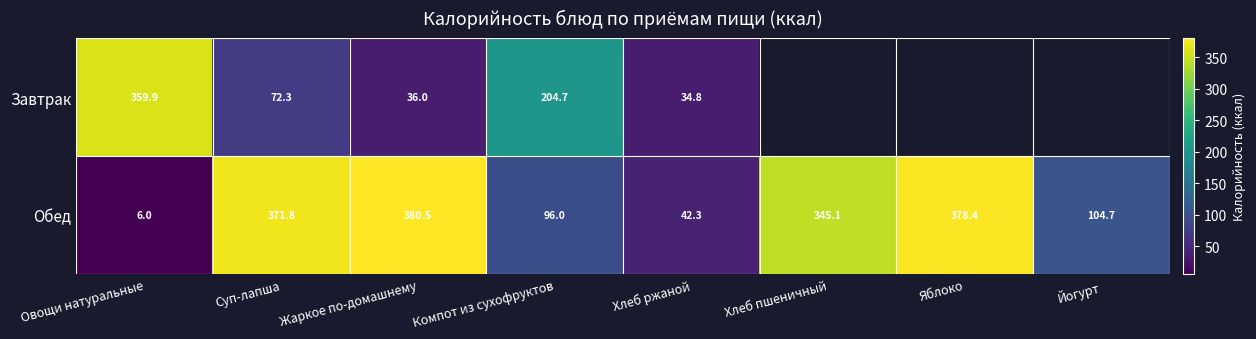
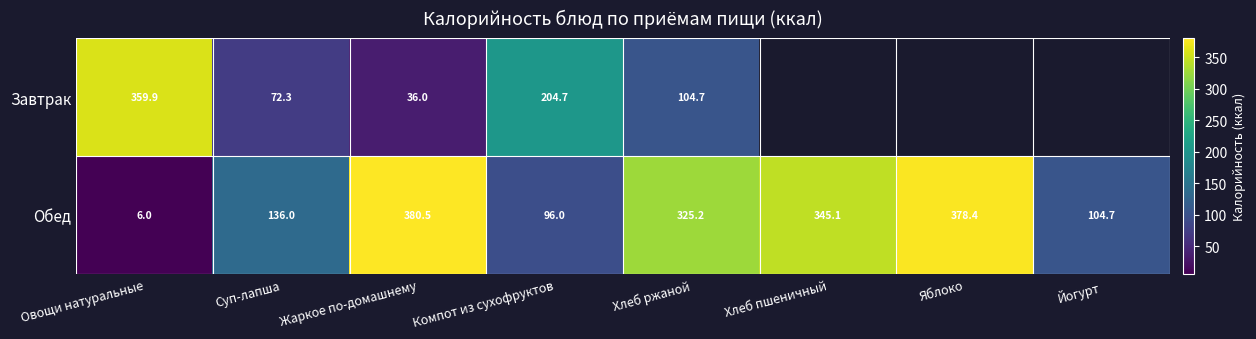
Завтрак, Хлеб ржаной: 34.8 -> 104.7
Обед, Суп-лапша: 371.8 -> 136.0
Обед, Хлеб ржаной: 42.3 -> 325.2
